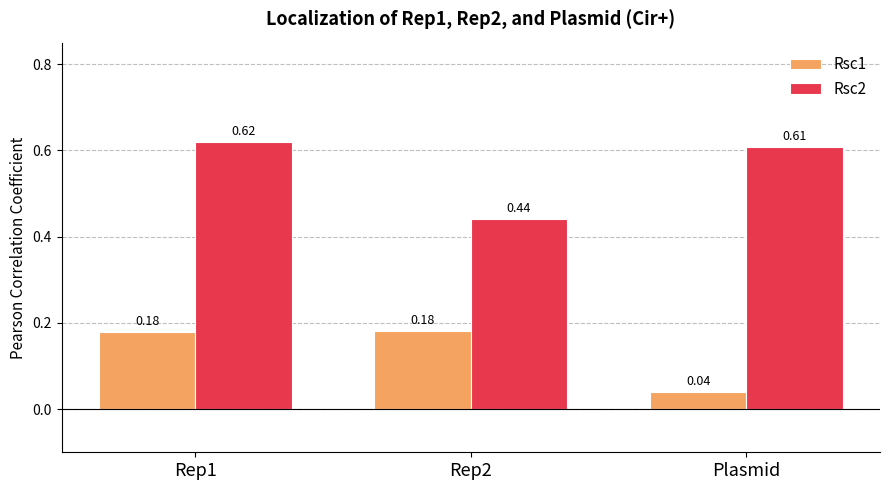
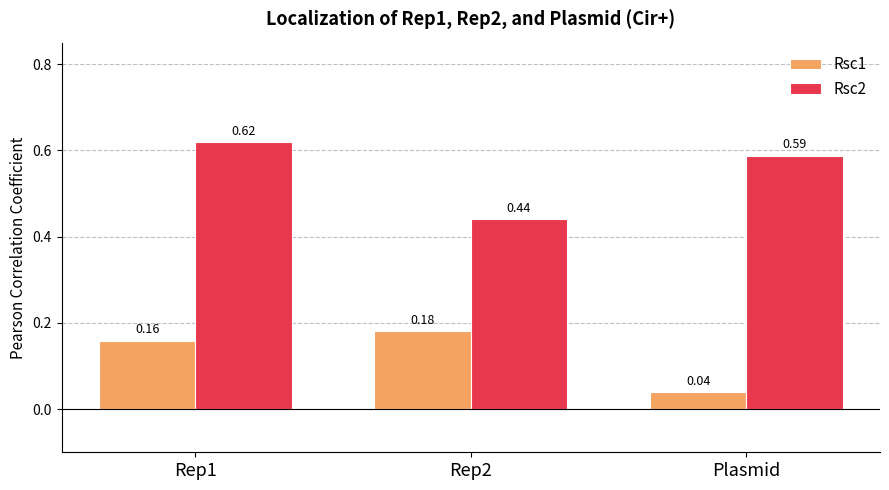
Rsc1, Rep1: 0.18 -> 0.16
Rsc2, Plasmid: 0.61 -> 0.59
